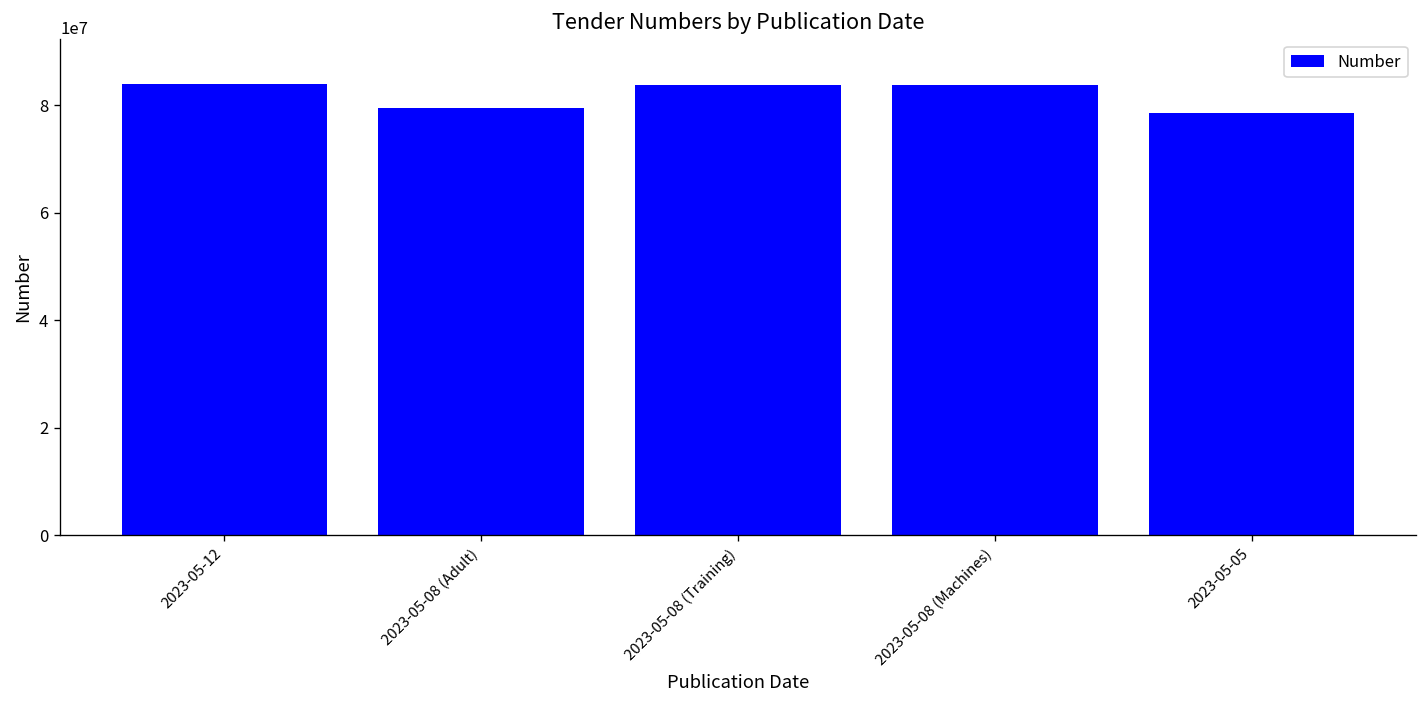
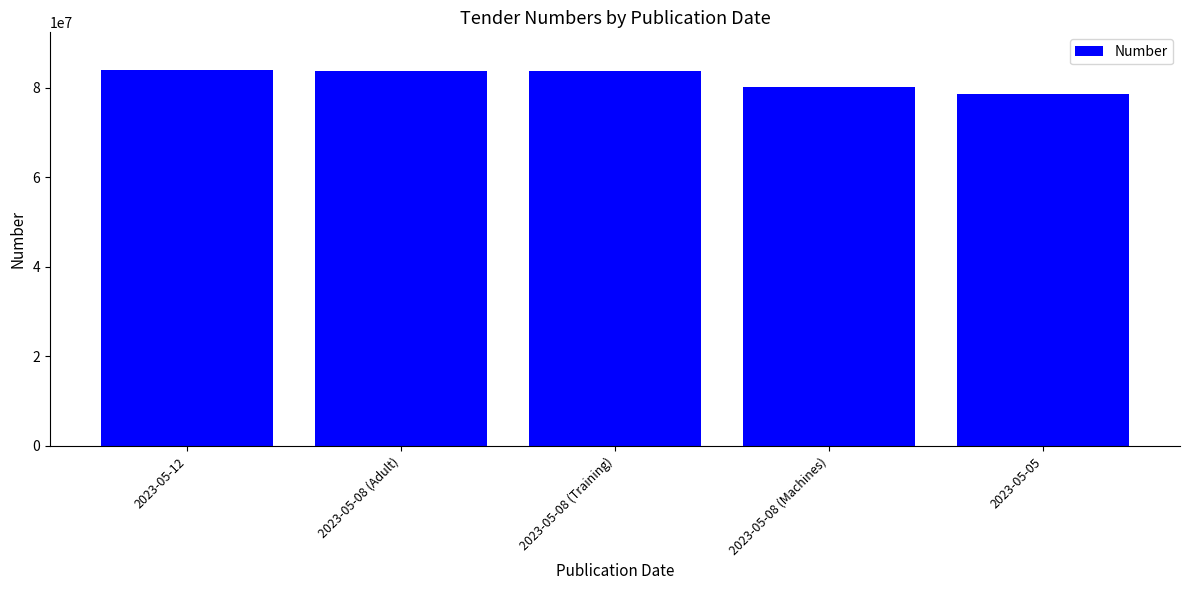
2023-05-08 (Adult): 79000000 -> 84000000
2023-05-08 (Machines): 84000000 -> 80000000
